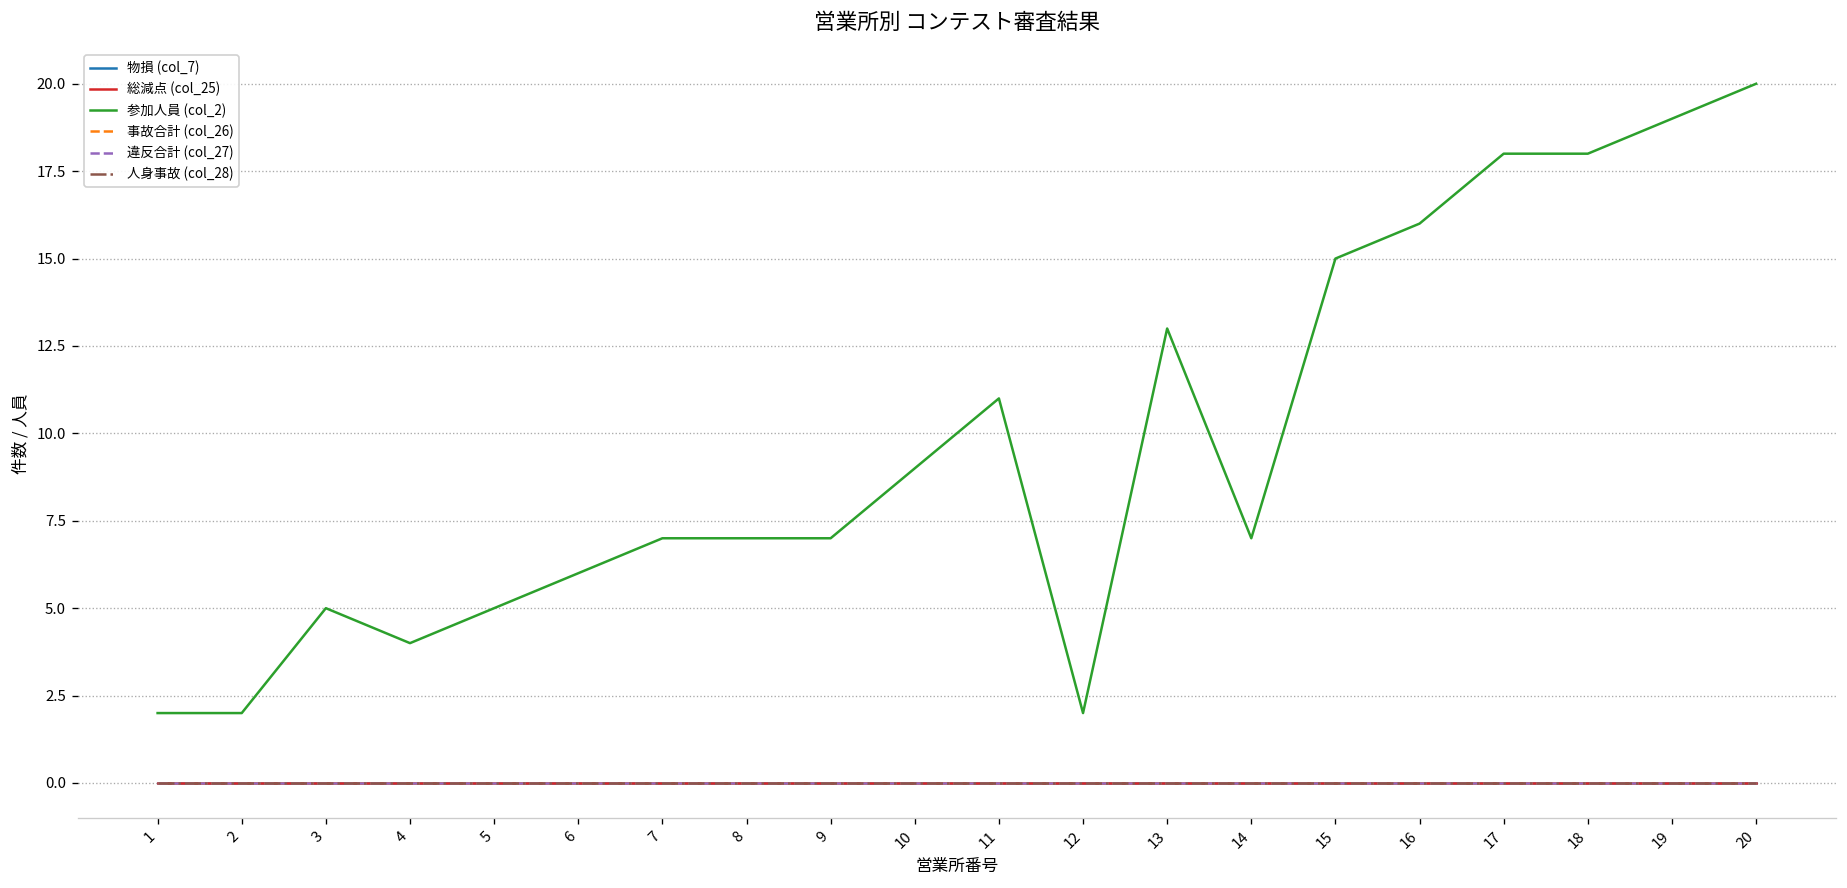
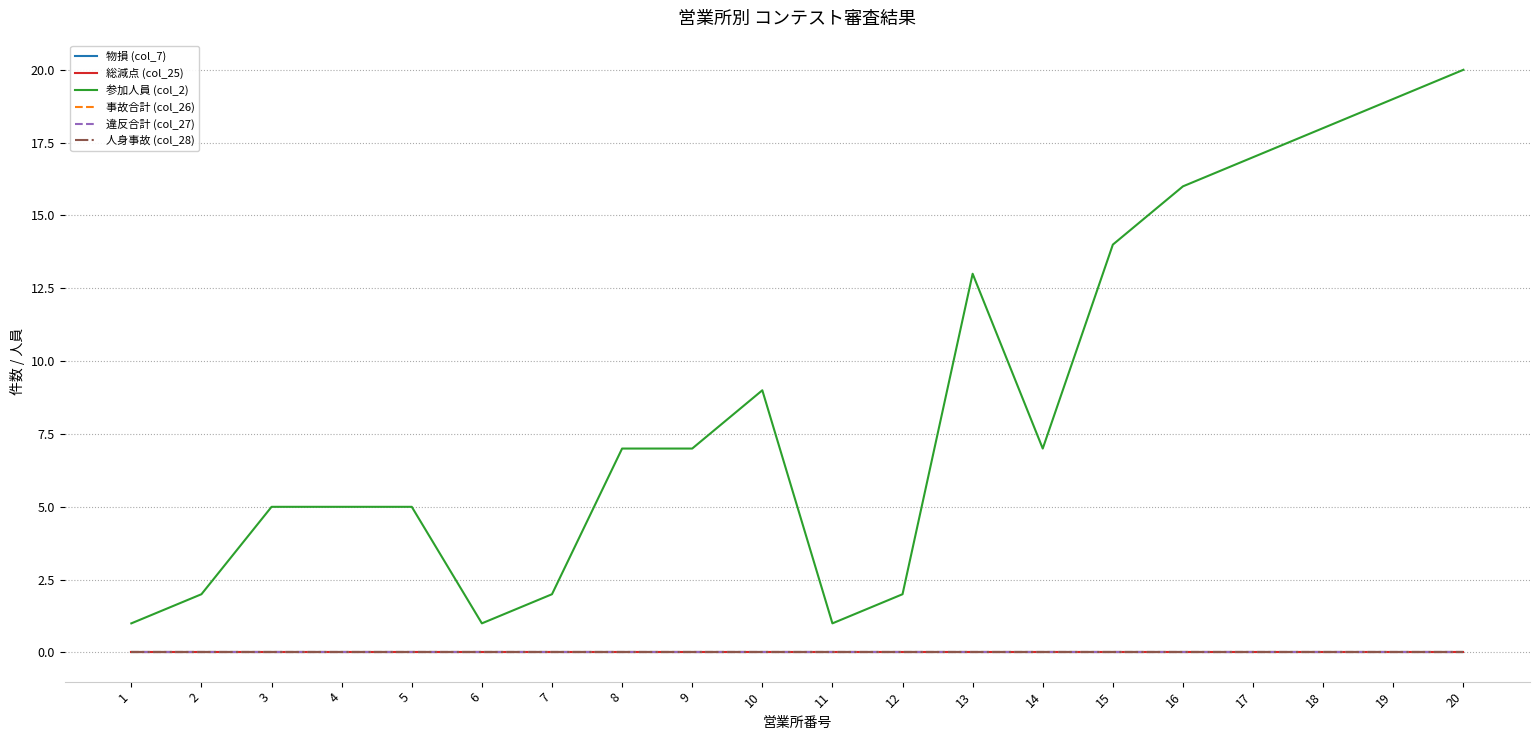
参加人員 (col_2), 1: 2 -> 1
参加人員 (col_2), 4: 4 -> 5
参加人員 (col_2), 6: 6 -> 1
参加人員 (col_2), 7: 7 -> 2
参加人員 (col_2), 11: 11 -> 1
参加人員 (col_2), 15: 15 -> 14
参加人員 (col_2), 17: 18 -> 17
